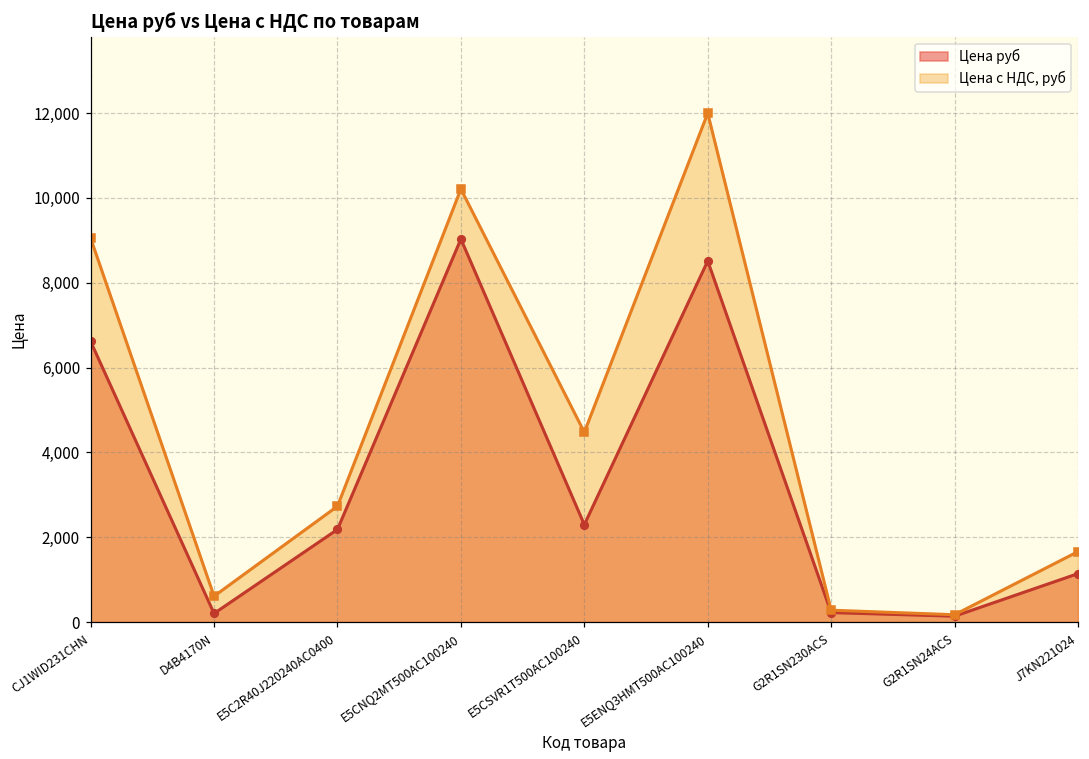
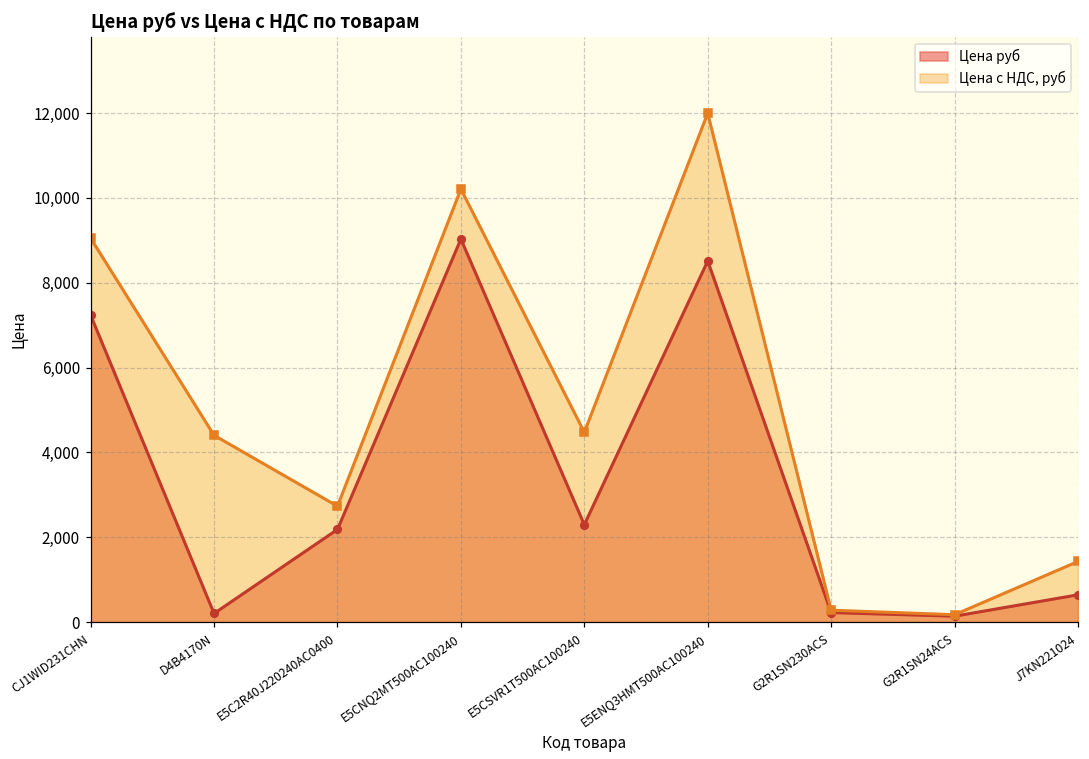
Цена руб, CJ1WID231CHN: 6,600 -> 7,200
Цена с НДС, руб, D4B4170N: 600 -> 4,400
Цена руб, J7KN221024: 1,100 -> 600
Цена с НДС, руб, J7KN221024: 1,700 -> 1,400
